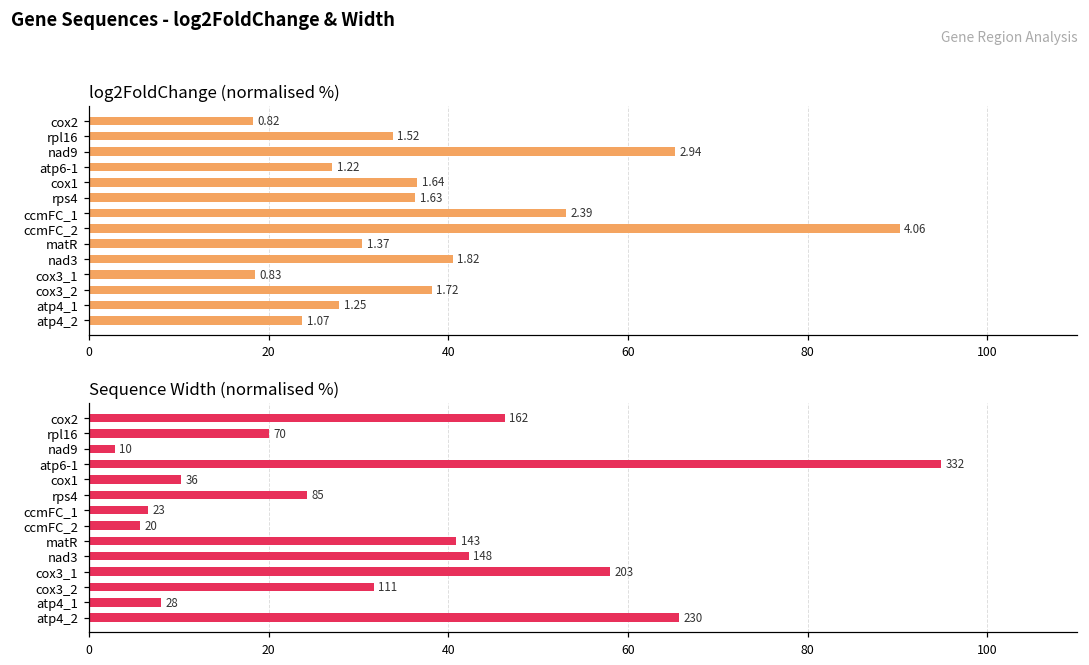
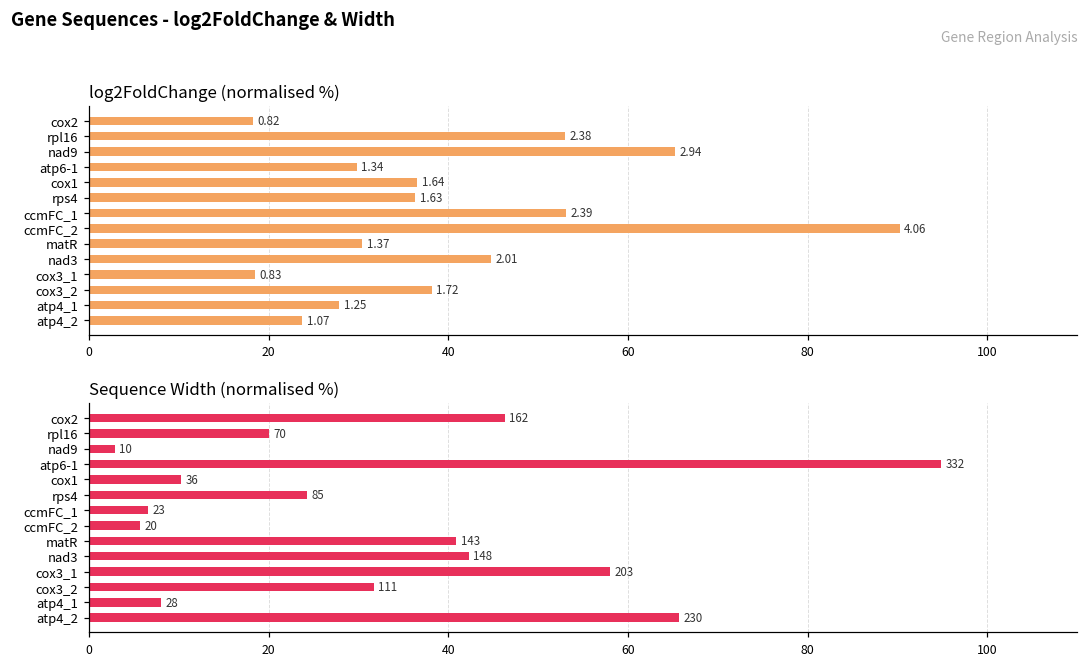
log2FoldChange (normalised %), rpl16: 1.52 -> 2.38
log2FoldChange (normalised %), atp6-1: 1.22 -> 1.34
log2FoldChange (normalised %), nad3: 1.82 -> 2.01
